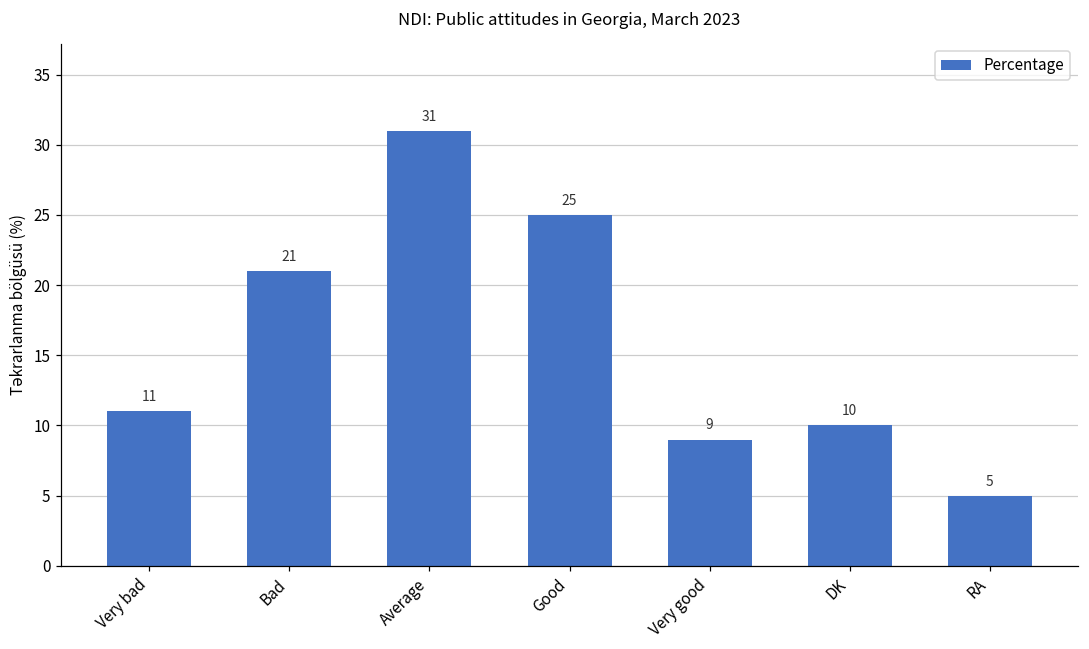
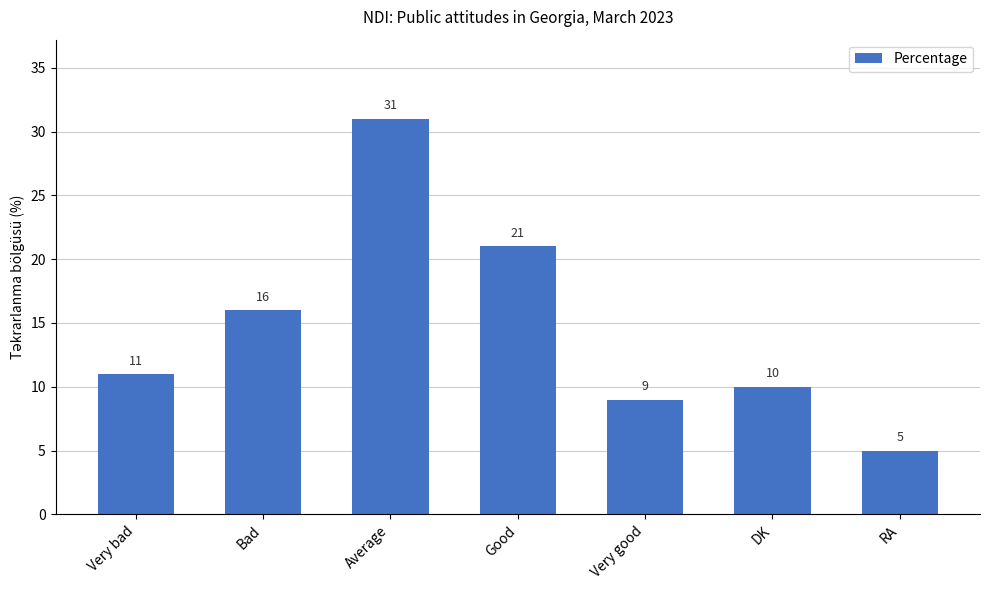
Bad: 21 -> 16
Good: 25 -> 21
